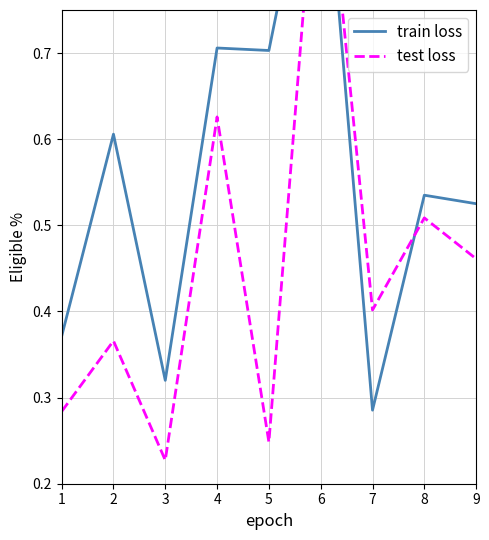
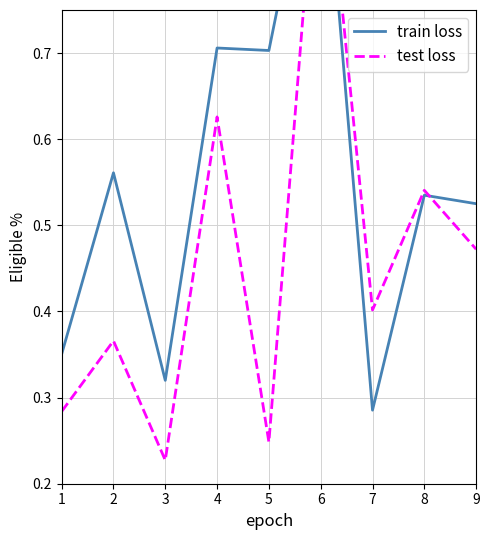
train loss, 1: 0.37 -> 0.35
train loss, 2: 0.61 -> 0.56
test loss, 8: 0.51 -> 0.54
test loss, 9: 0.46 -> 0.47
